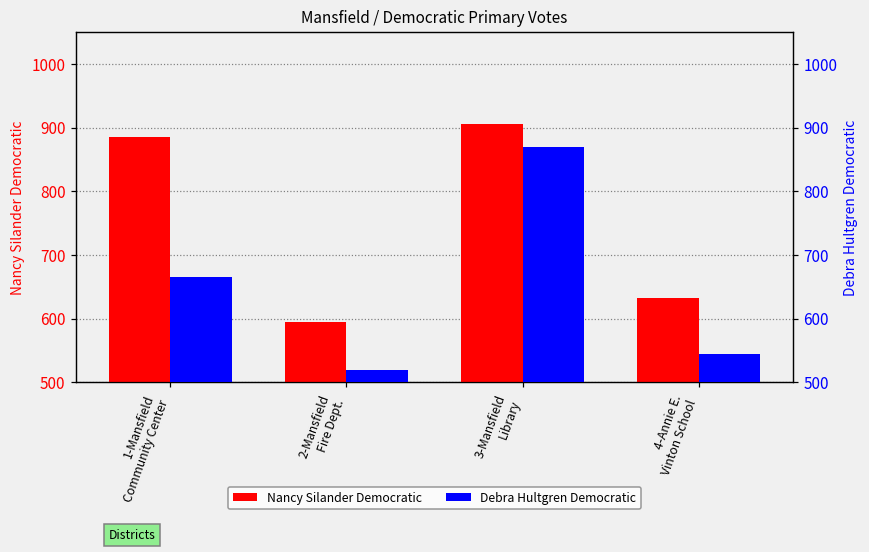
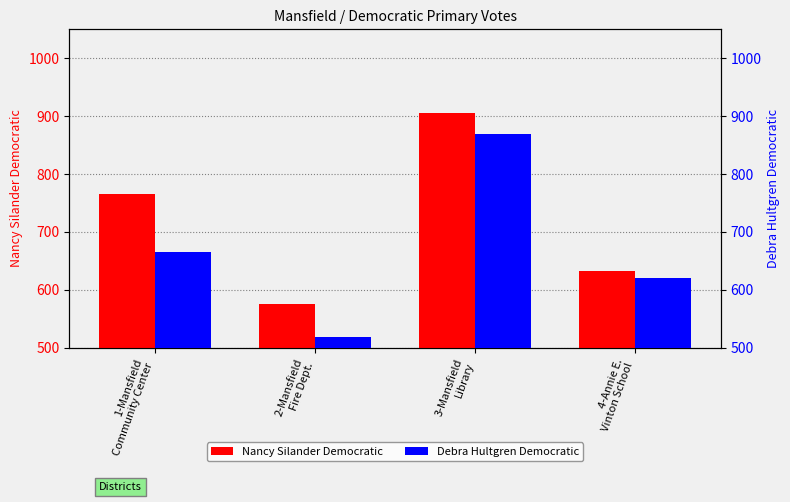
Nancy Silander Democratic, 1-Mansfield Community Center: 890 -> 770
Nancy Silander Democratic, 2-Mansfield Fire Dept.: 600 -> 580
Debra Hultgren Democratic, 4-Annie E. Vinton School: 540 -> 620
